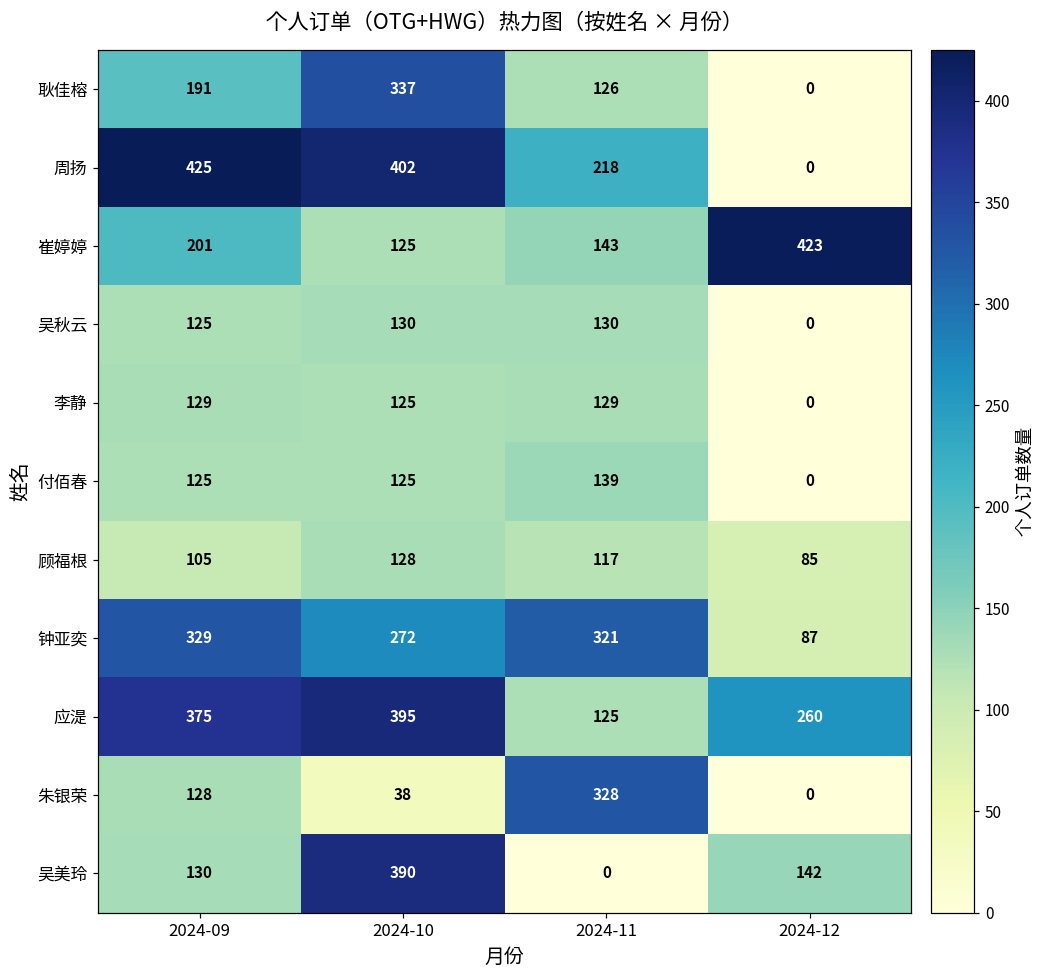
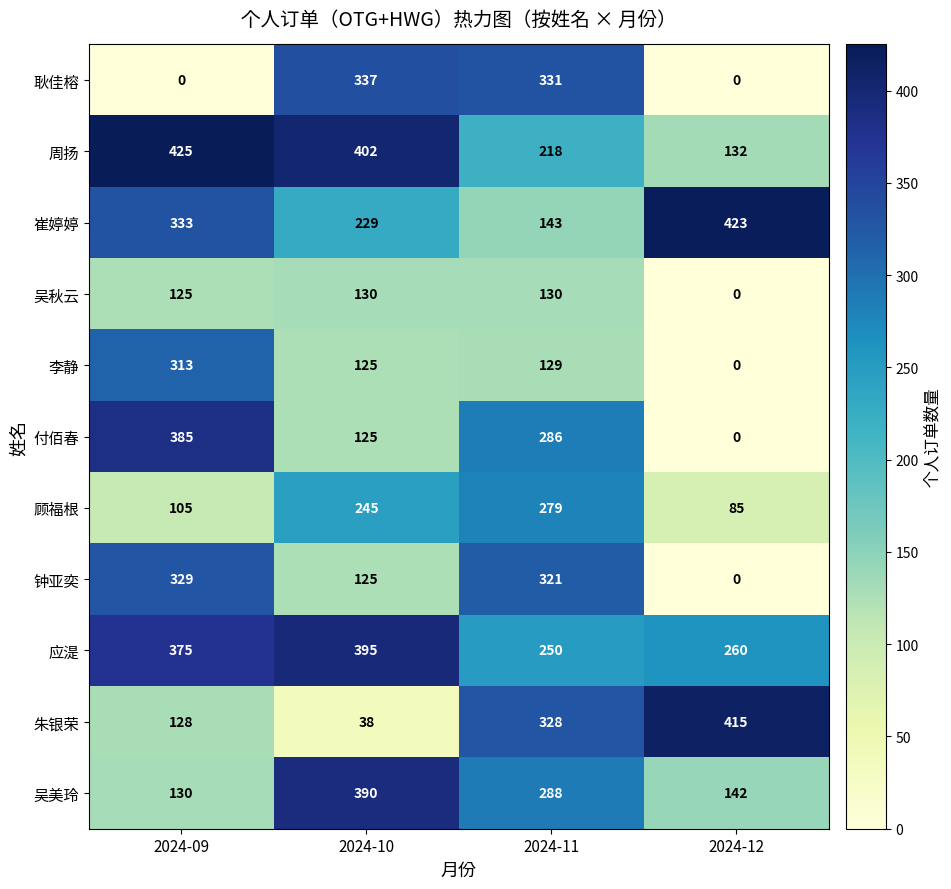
耿佳榕, 2024-09: 191 -> 0
耿佳榕, 2024-11: 126 -> 331
周扬, 2024-12: 0 -> 132
崔婷婷, 2024-09: 201 -> 333
崔婷婷, 2024-10: 125 -> 229
李静, 2024-09: 129 -> 313
付佰春, 2024-09: 125 -> 385
付佰春, 2024-11: 139 -> 286
顾福根, 2024-10: 128 -> 245
顾福根, 2024-11: 117 -> 279
钟亚奕, 2024-10: 272 -> 125
钟亚奕, 2024-12: 87 -> 0
应湜, 2024-11: 125 -> 250
朱银荣, 2024-12: 0 -> 415
吴美玲, 2024-11: 0 -> 288
